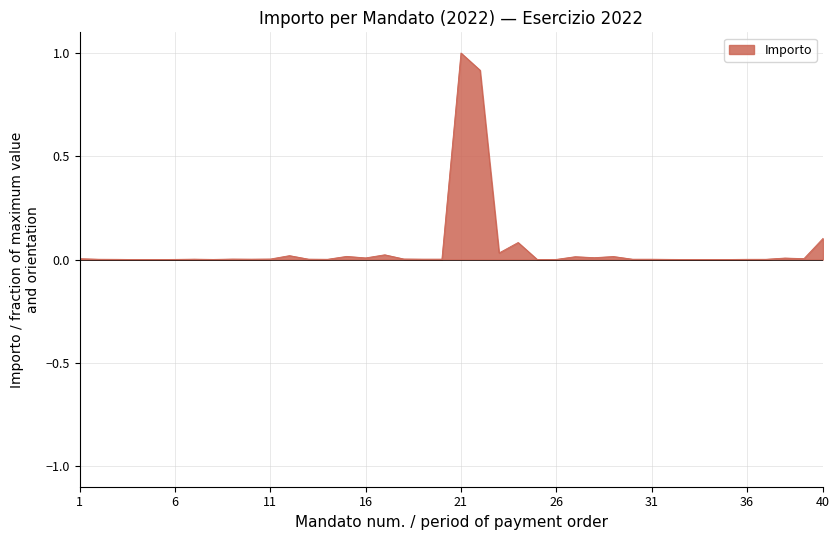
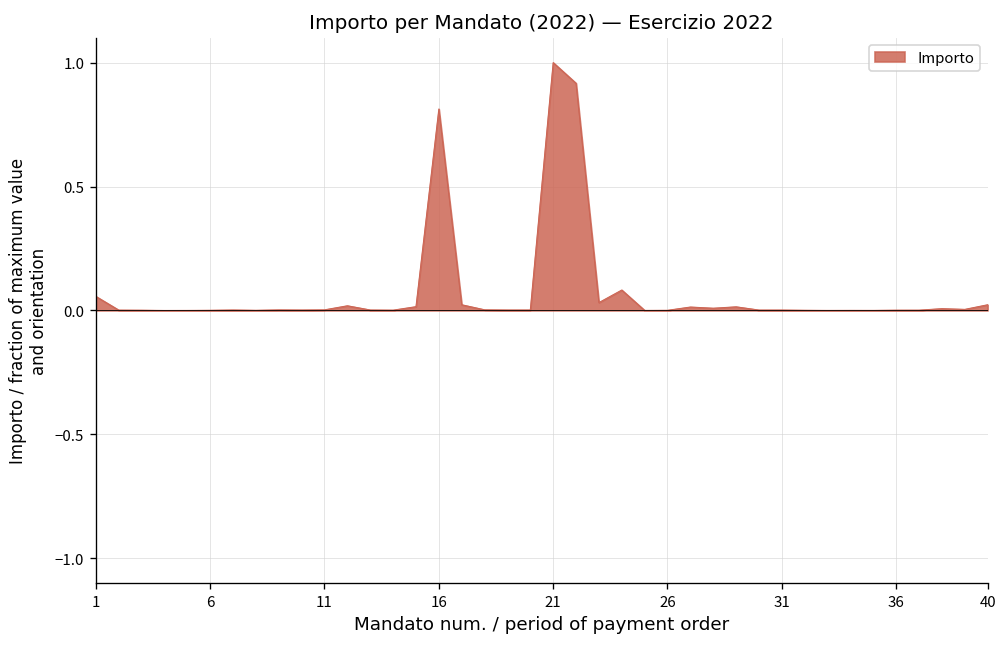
1: 0.00 -> 0.06
16: 0.01 -> 0.81
40: 0.10 -> 0.02
